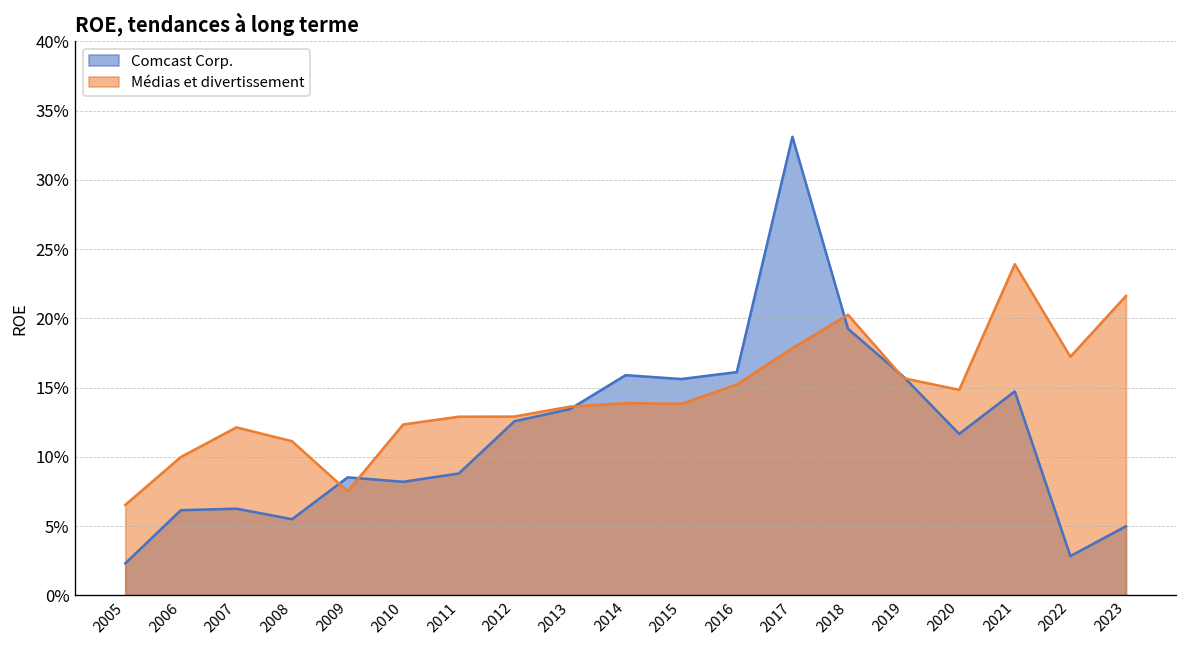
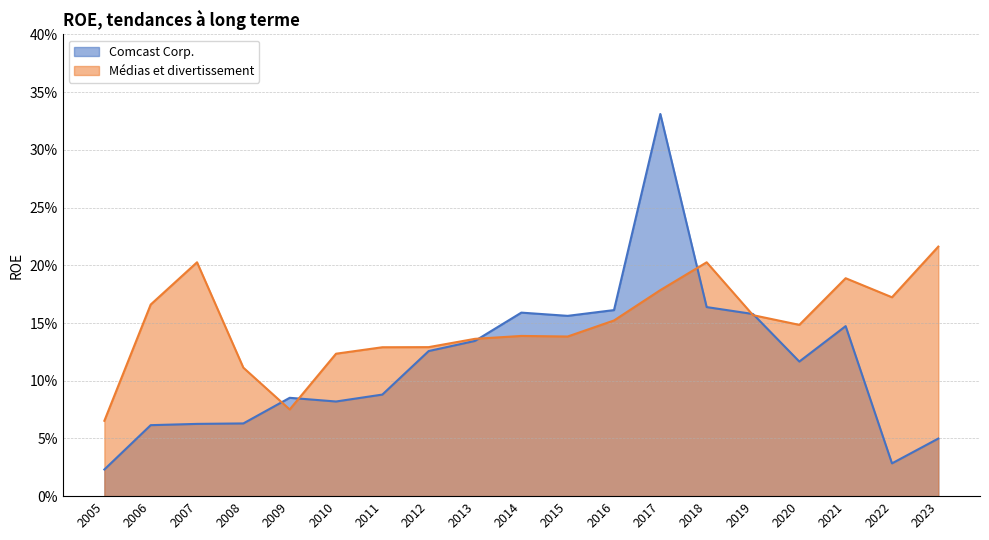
Médias et divertissement, 2006: 10.0% -> 16.6%
Médias et divertissement, 2007: 12.1% -> 20.3%
Comcast Corp., 2008: 5.5% -> 6.3%
Comcast Corp., 2018: 19.3% -> 16.4%
Médias et divertissement, 2021: 23.9% -> 18.9%
